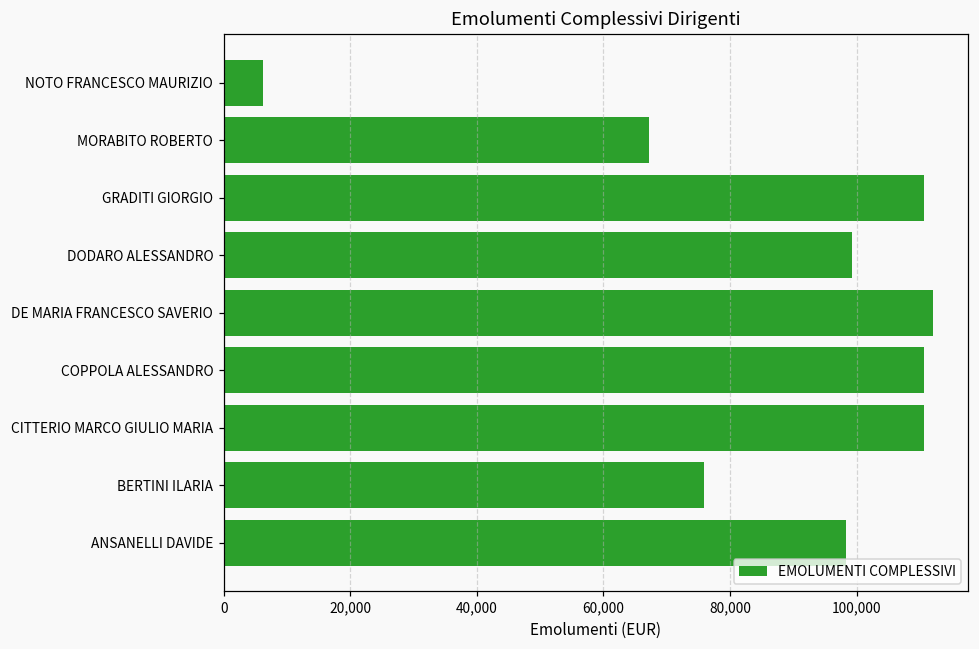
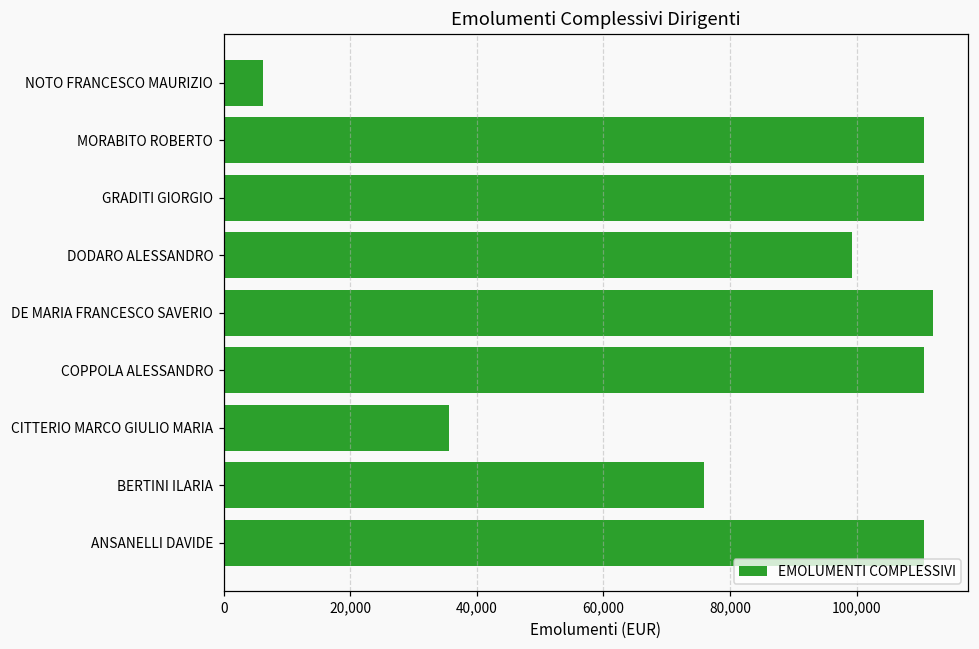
MORABITO ROBERTO: 67,000 -> 111,000
CITTERIO MARCO GIULIO MARIA: 111,000 -> 36,000
ANSANELLI DAVIDE: 98,000 -> 111,000
